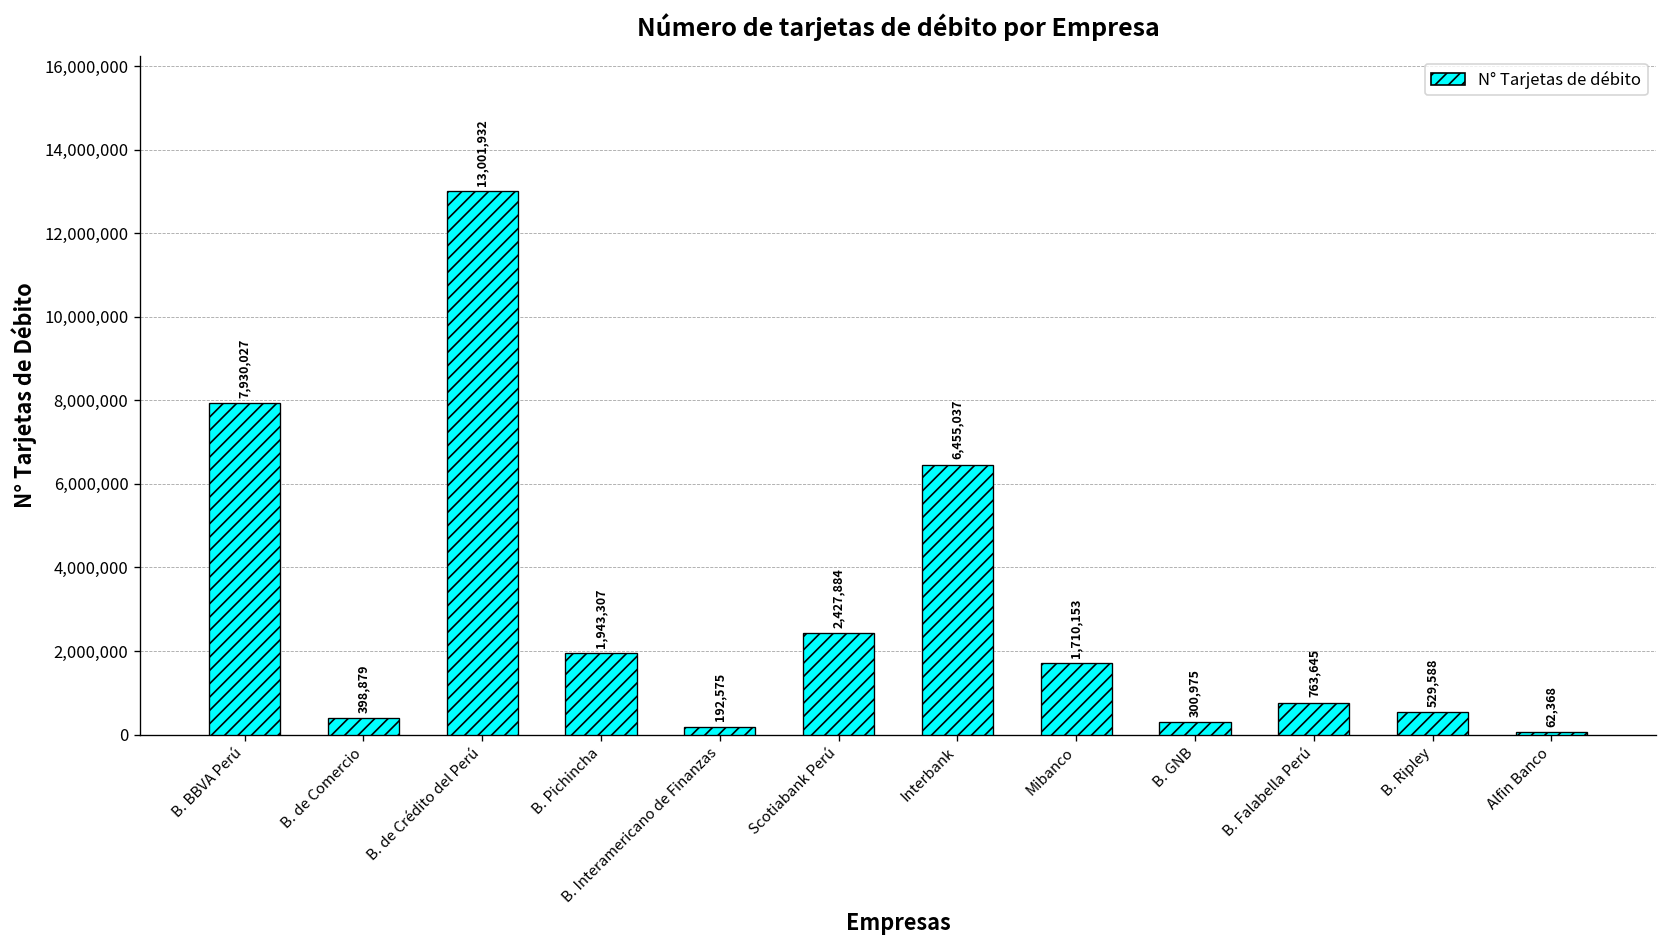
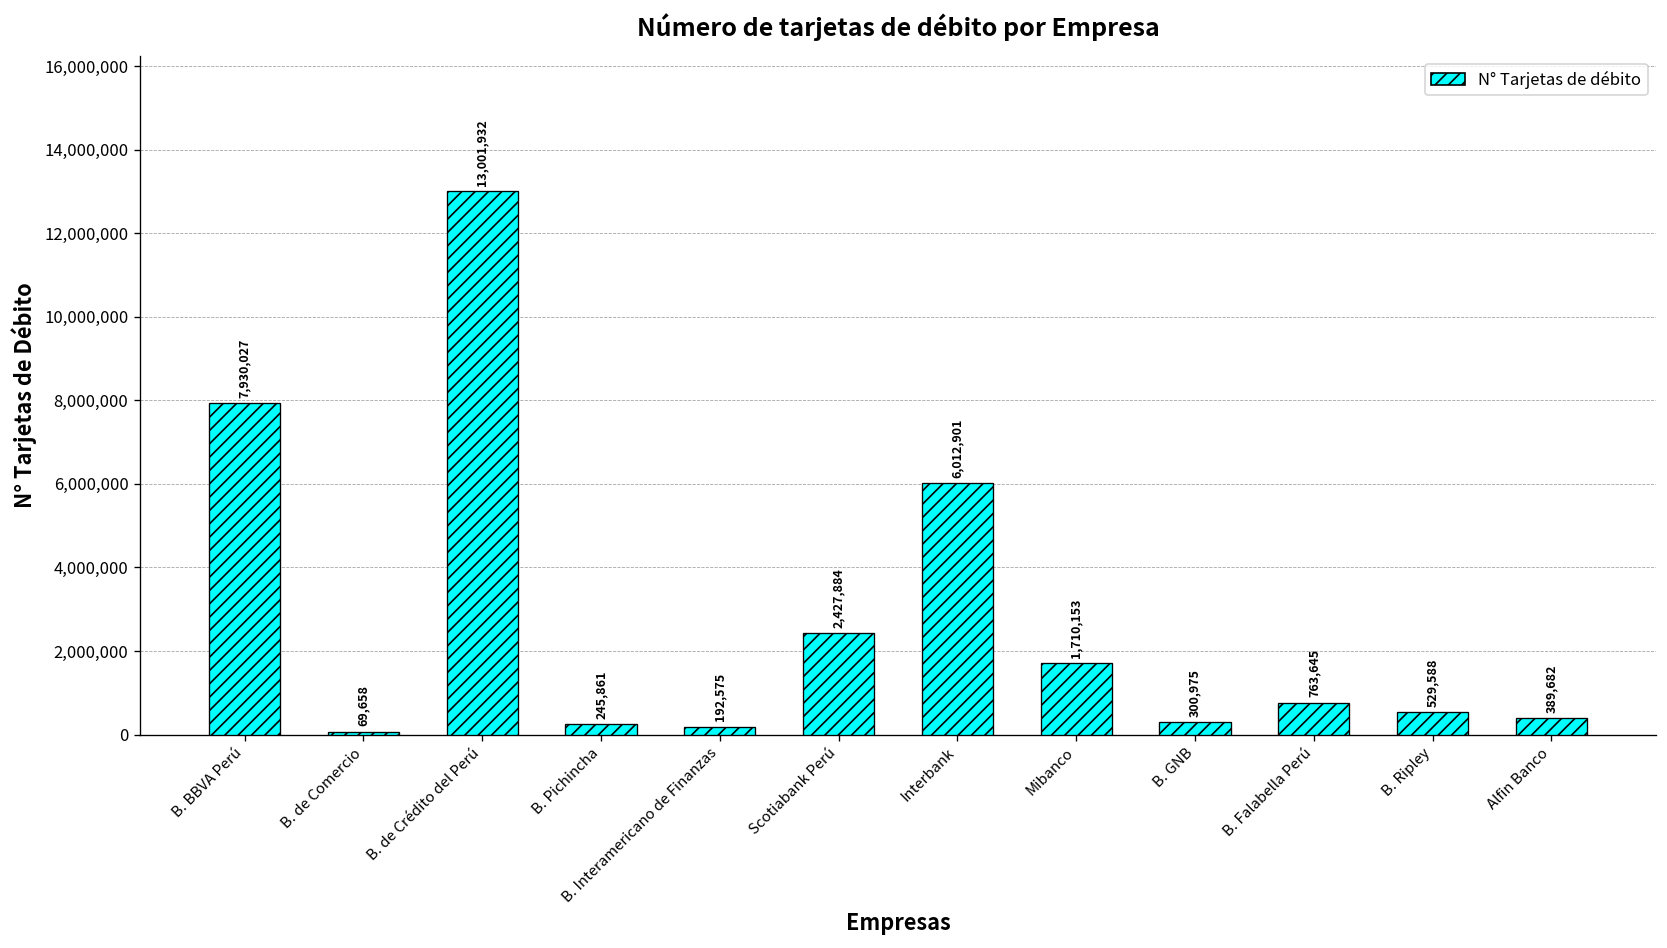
B. de Comercio: 398,879 -> 69,658
B. Pichincha: 1,943,307 -> 245,861
Interbank: 6,455,037 -> 6,012,901
Alfin Banco: 62,368 -> 389,682
